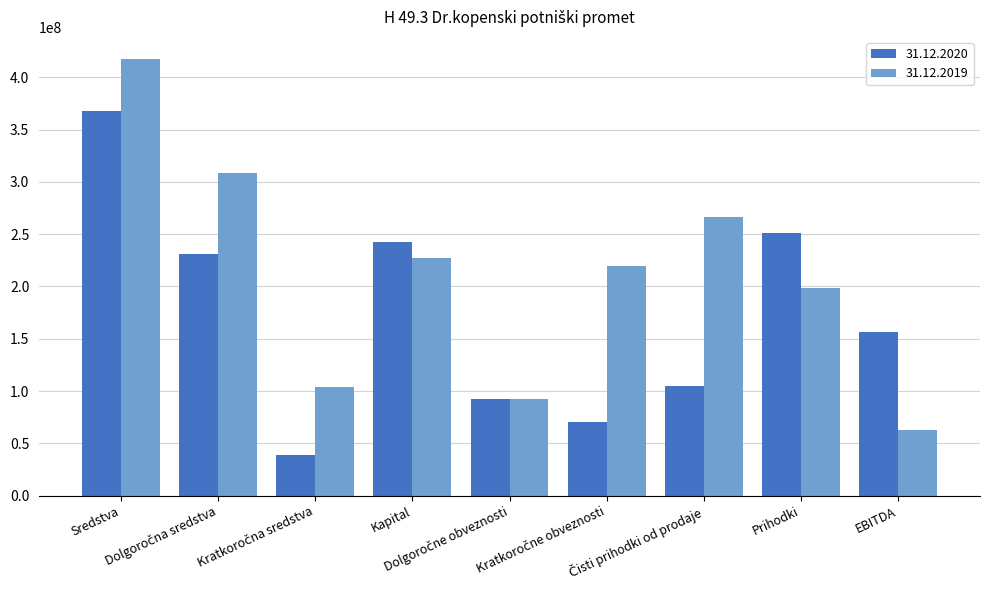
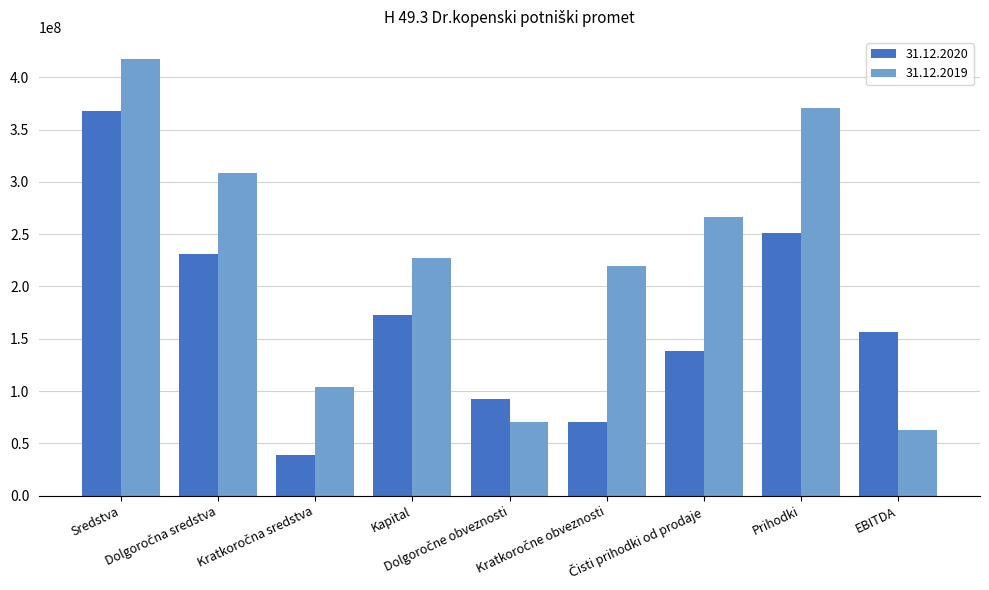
31.12.2020, Kapital: 242000000 -> 173000000
31.12.2019, Dolgoročne obveznosti: 93000000 -> 71000000
31.12.2020, Čisti prihodki od prodaje: 105000000 -> 138000000
31.12.2019, Prihodki: 198000000 -> 371000000
